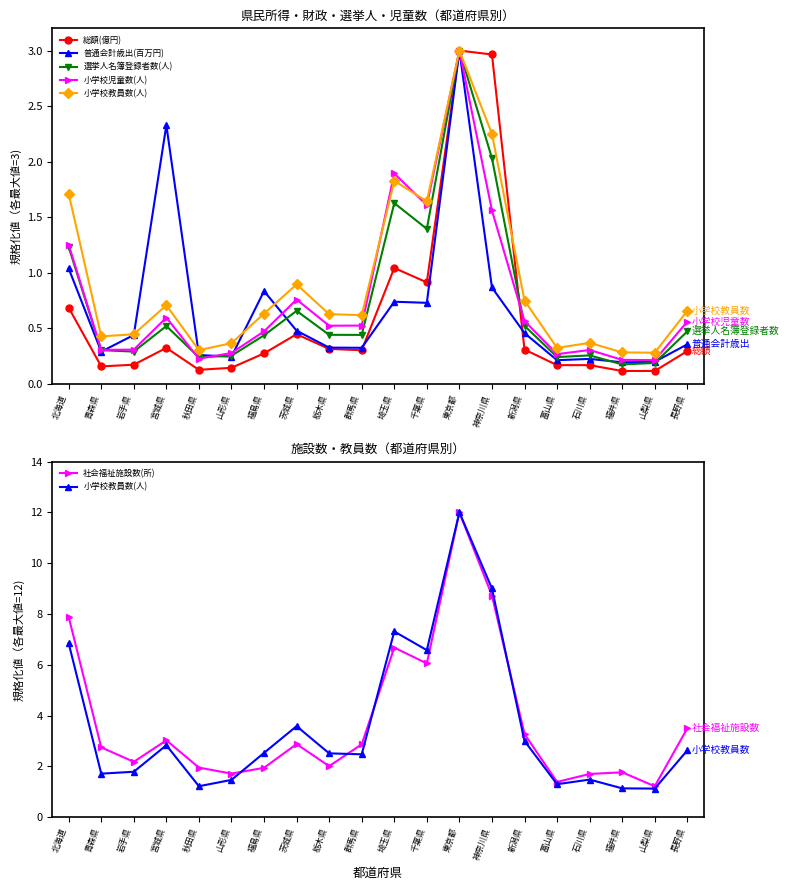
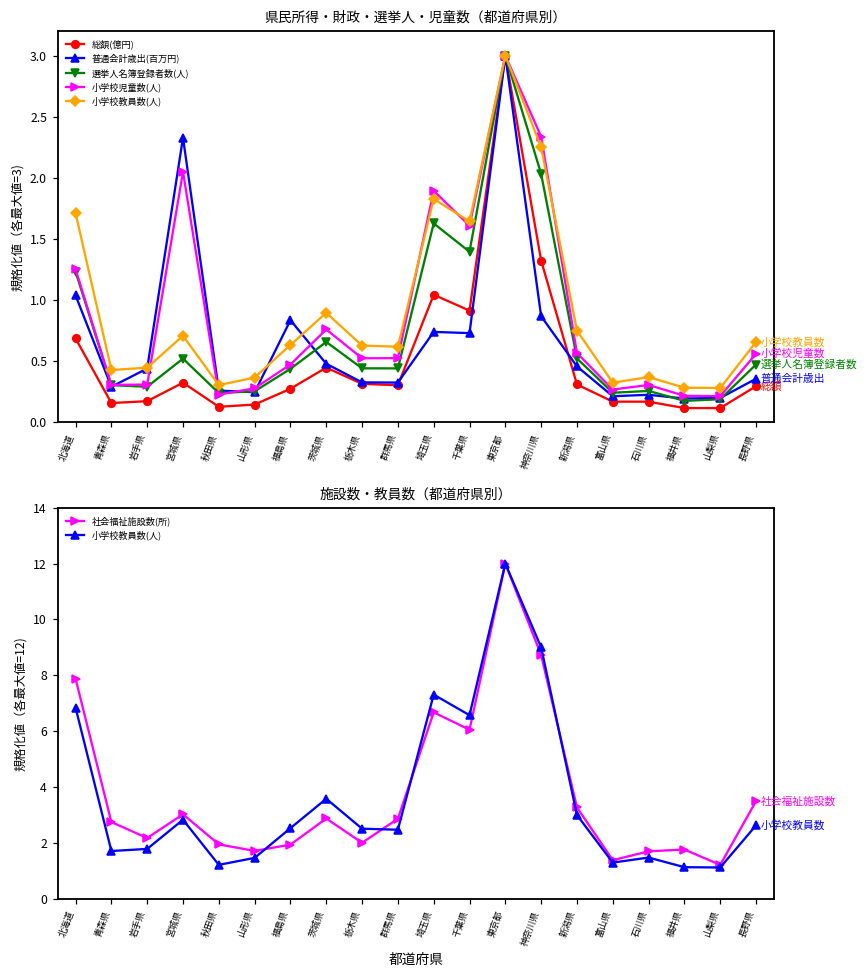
県民所得・財政・選挙人・児童数（都道府県別）, 小学校児童数(人), 宮城県: 0.60 -> 2.05
県民所得・財政・選挙人・児童数（都道府県別）, 総額(億円), 神奈川県: 2.96 -> 1.32
県民所得・財政・選挙人・児童数（都道府県別）, 小学校児童数(人), 神奈川県: 1.56 -> 2.34
